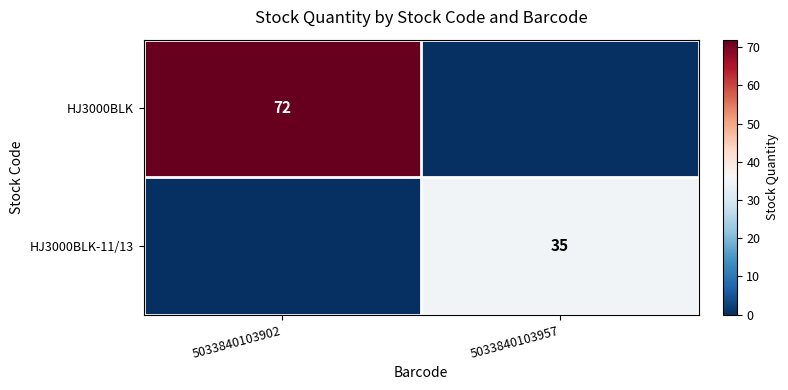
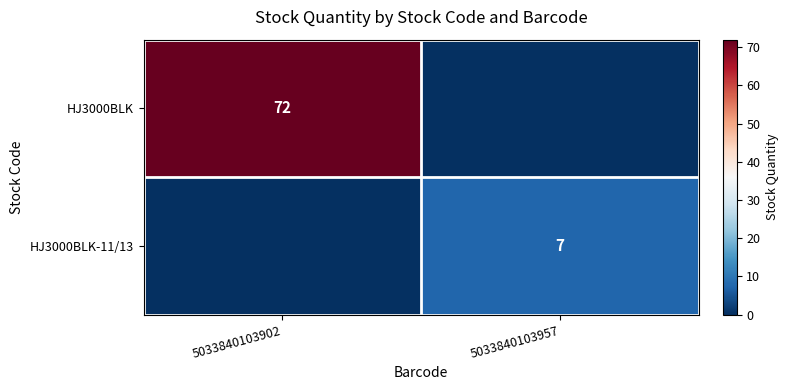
HJ3000BLK-11/13, 5033840103957: 35 -> 7
